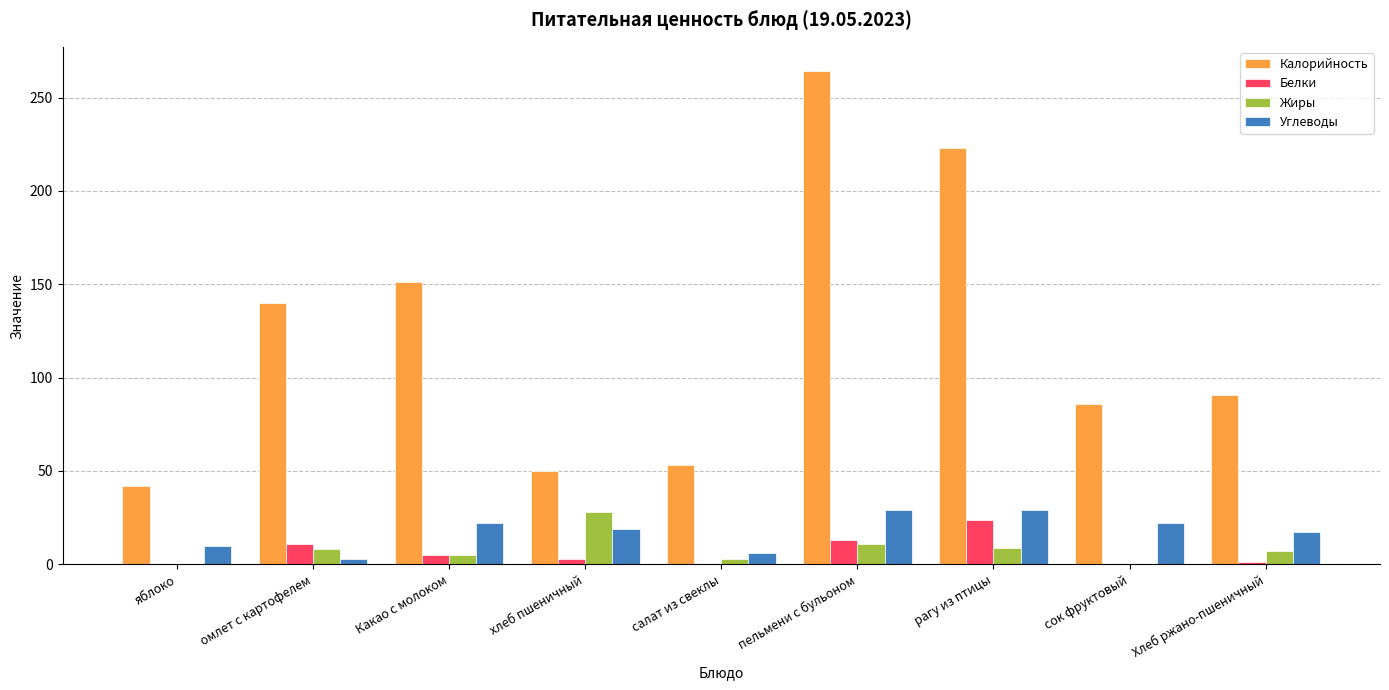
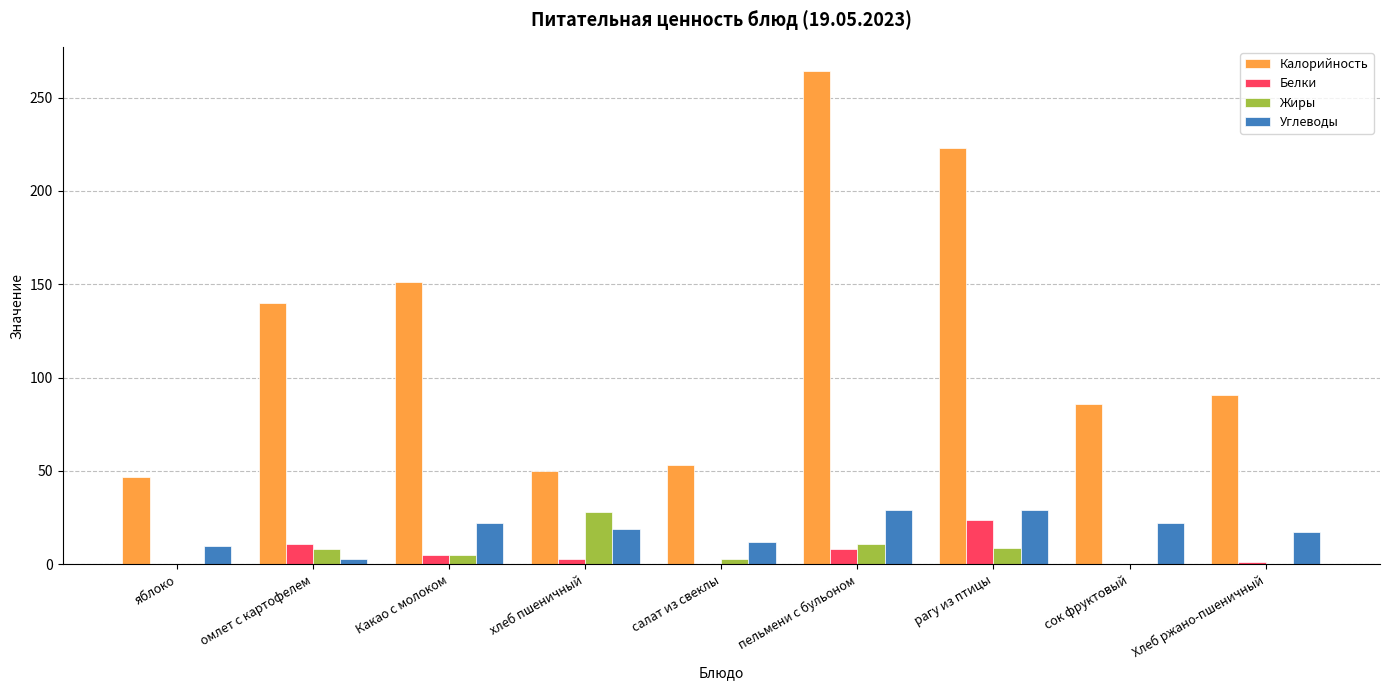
Калорийность, яблоко: 42 -> 47
Углеводы, салат из свеклы: 6 -> 12
Белки, пельмени с бульоном: 13 -> 8
Жиры, Хлеб ржано-пшеничный: 7 -> 0
